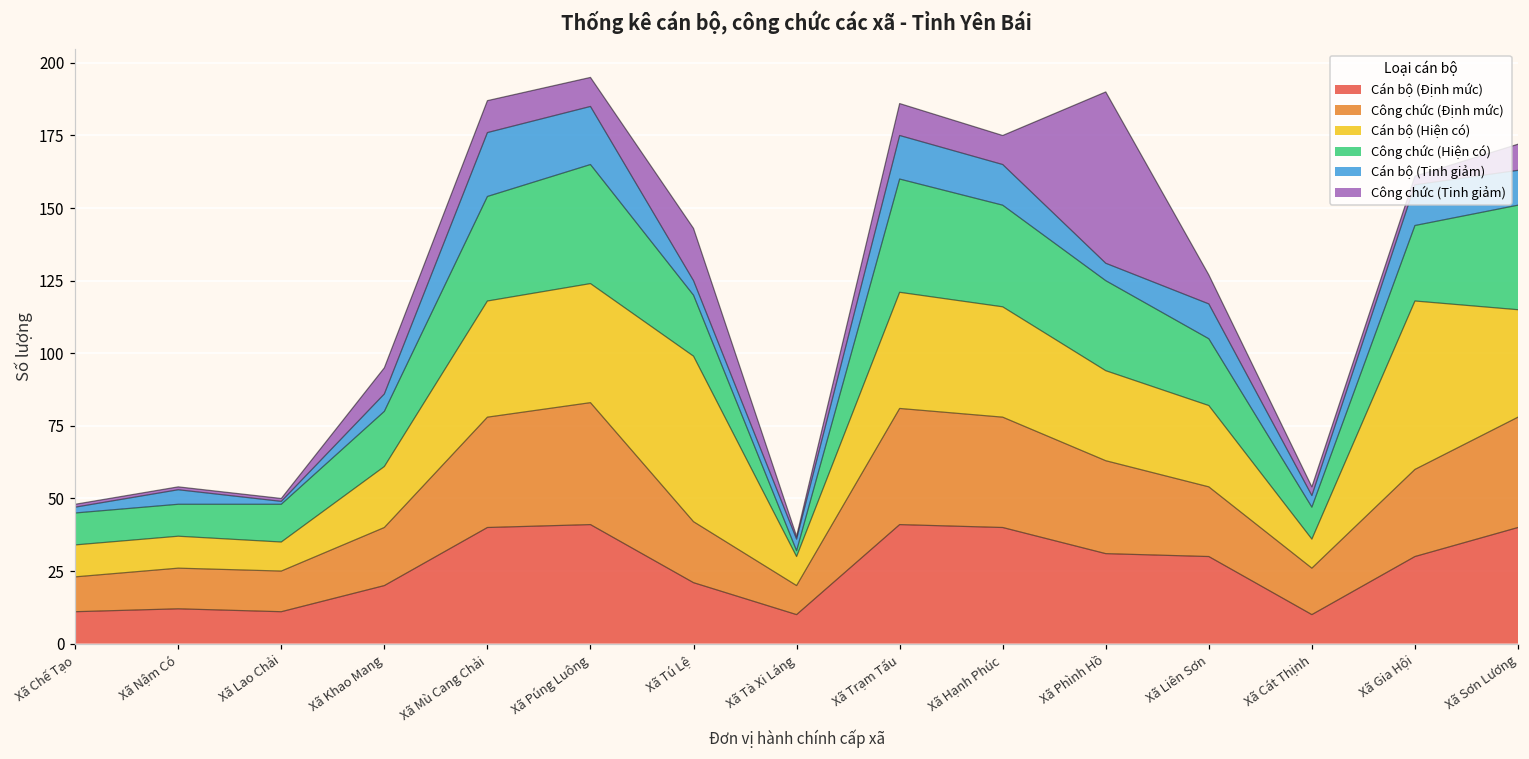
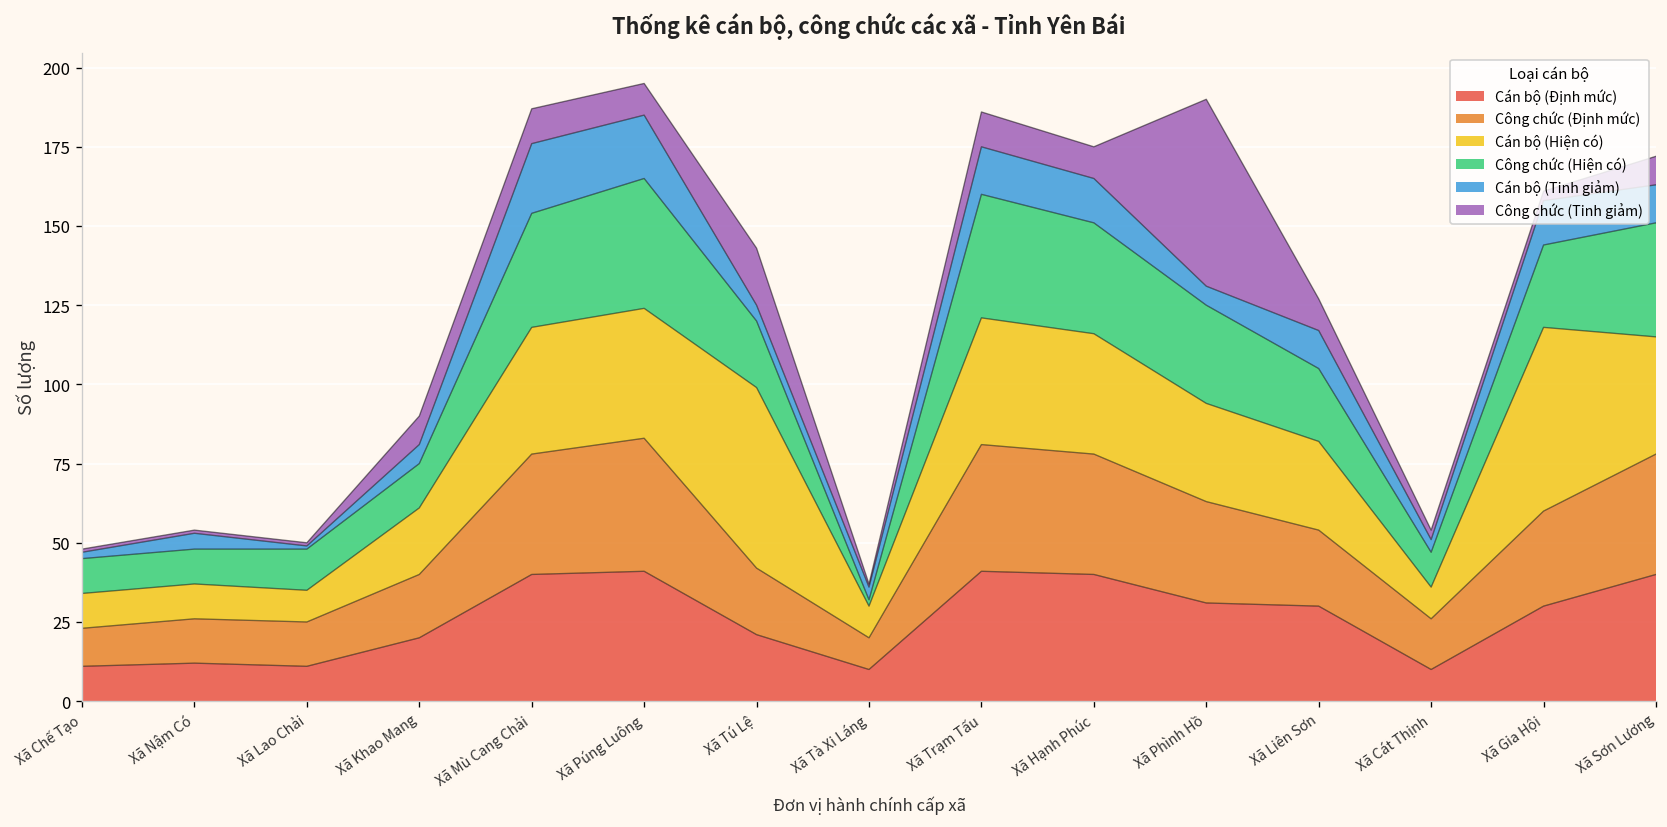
Công chức (Hiện có), Xã Khao Mang: 19 -> 14
